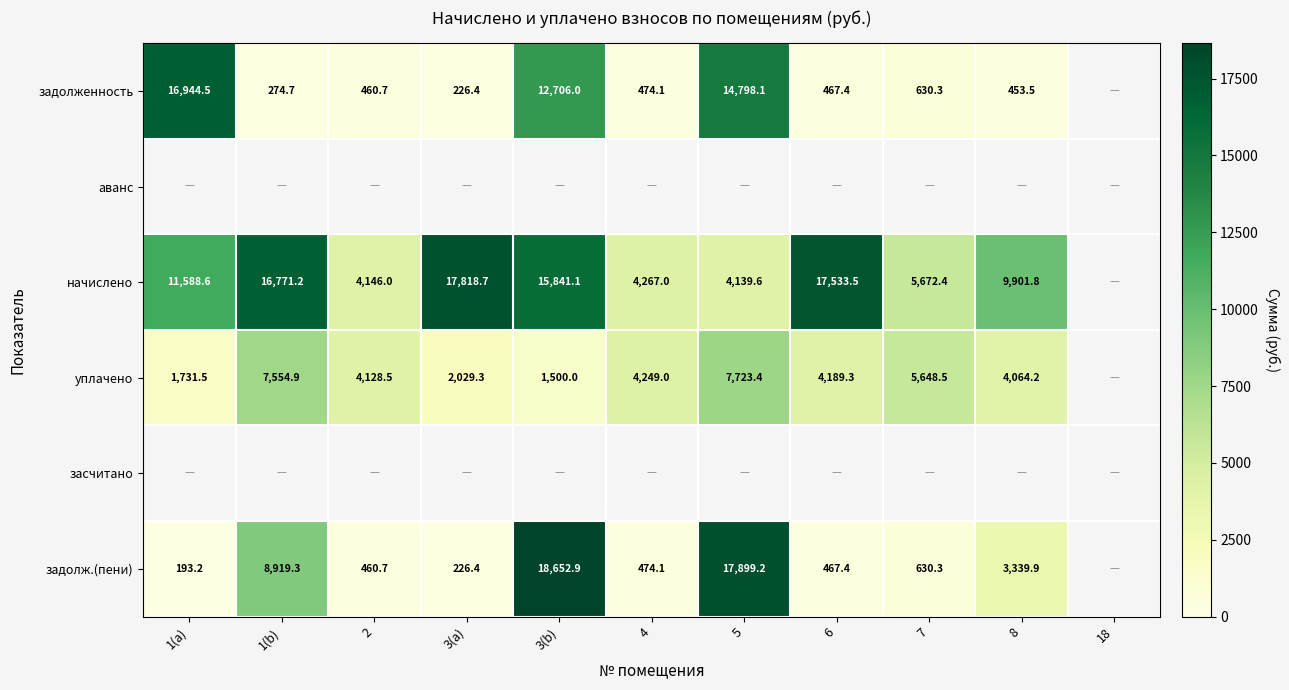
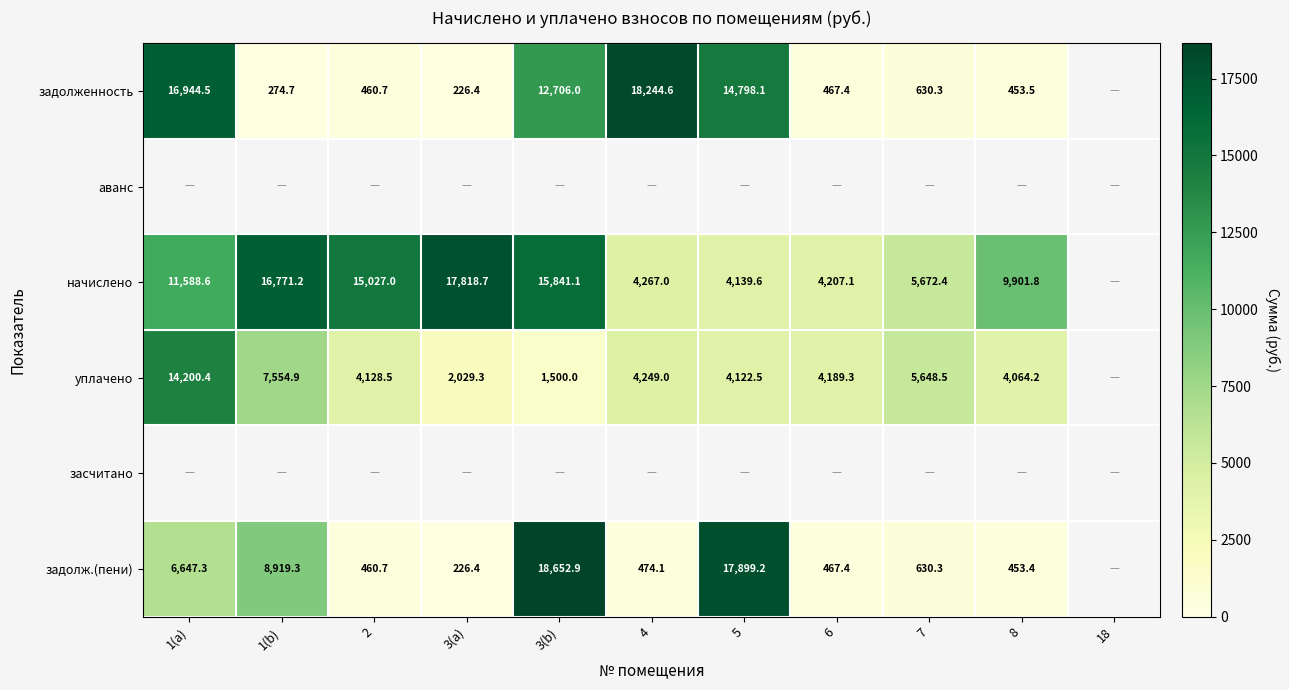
задолженность, 4: 474.1 -> 18,244.6
начислено, 2: 4,146.0 -> 15,027.0
начислено, 6: 17,533.5 -> 4,207.1
уплачено, 1(a): 1,731.5 -> 14,200.4
уплачено, 5: 7,723.4 -> 4,122.5
задолж.(пени), 1(a): 193.2 -> 6,647.3
задолж.(пени), 8: 3,339.9 -> 453.4
